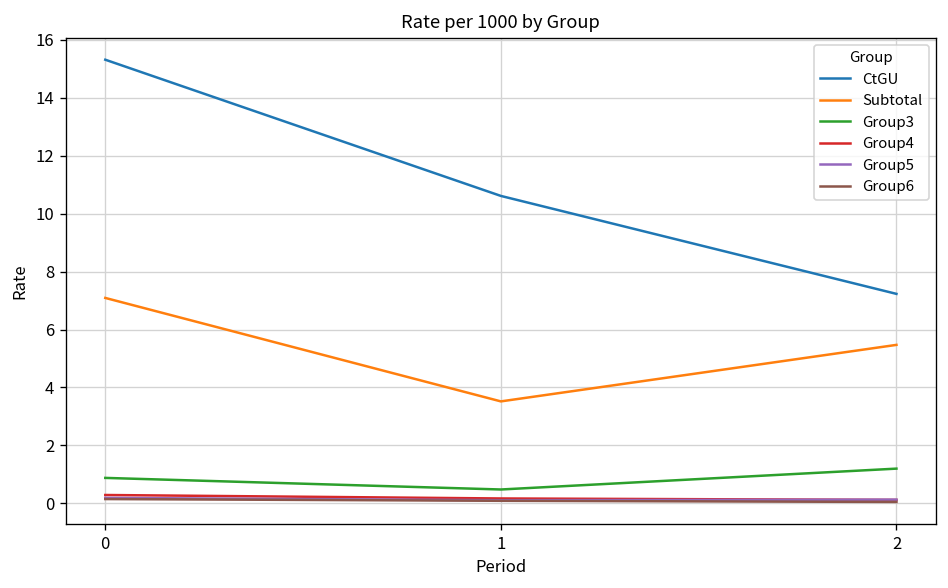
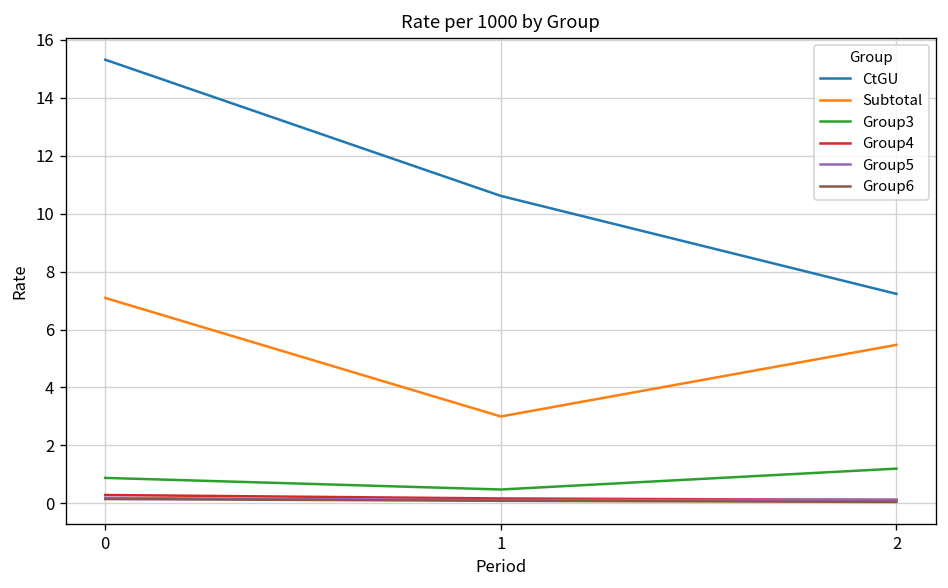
Subtotal, 1: 3.5 -> 3.0
